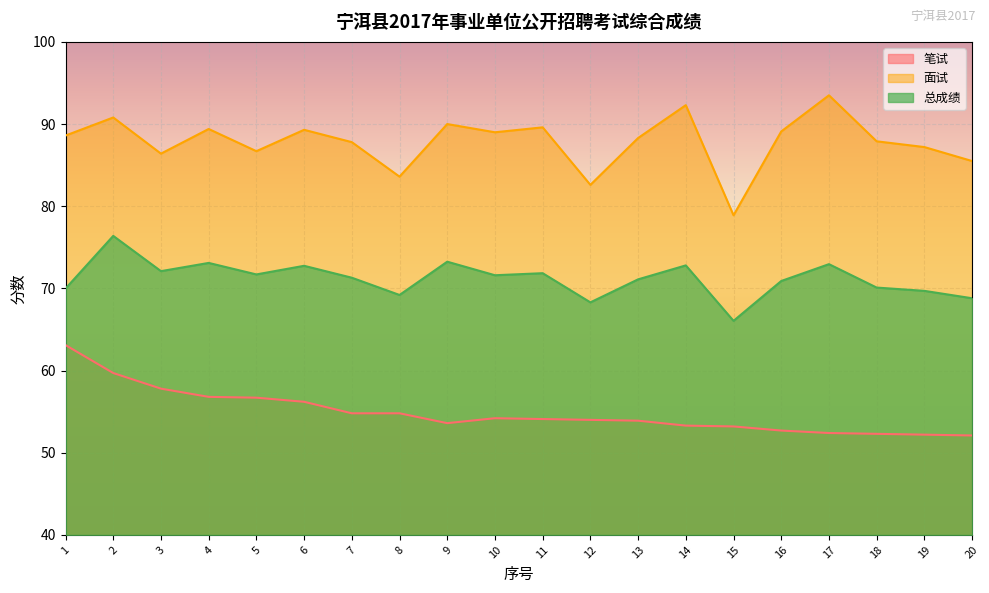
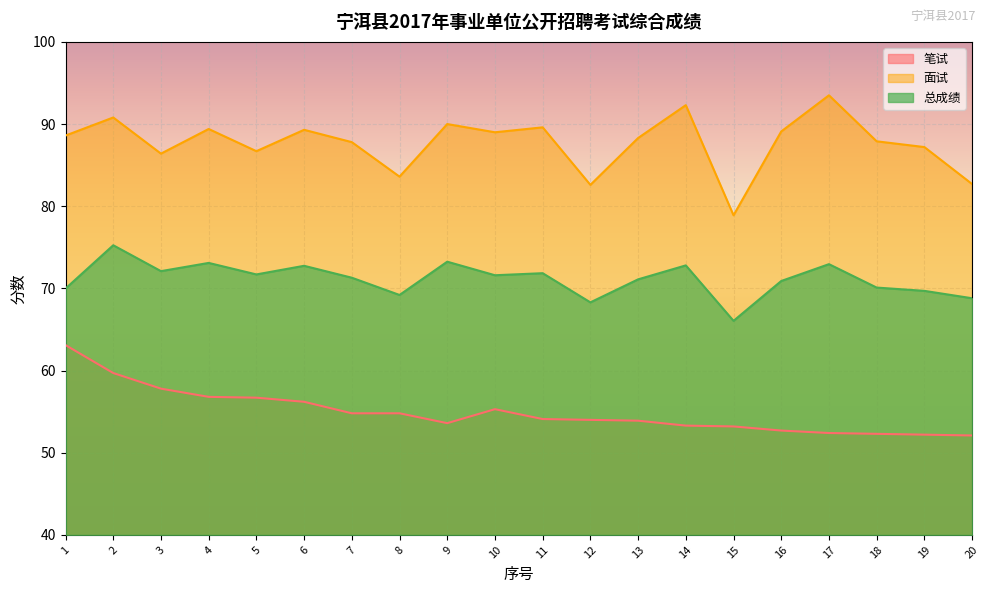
总成绩, 2: 76 -> 75
笔试, 10: 54 -> 55
面试, 20: 86 -> 83
